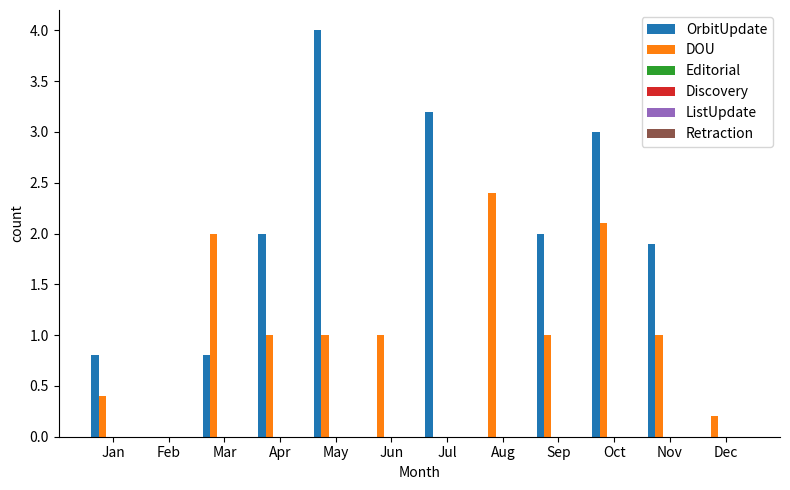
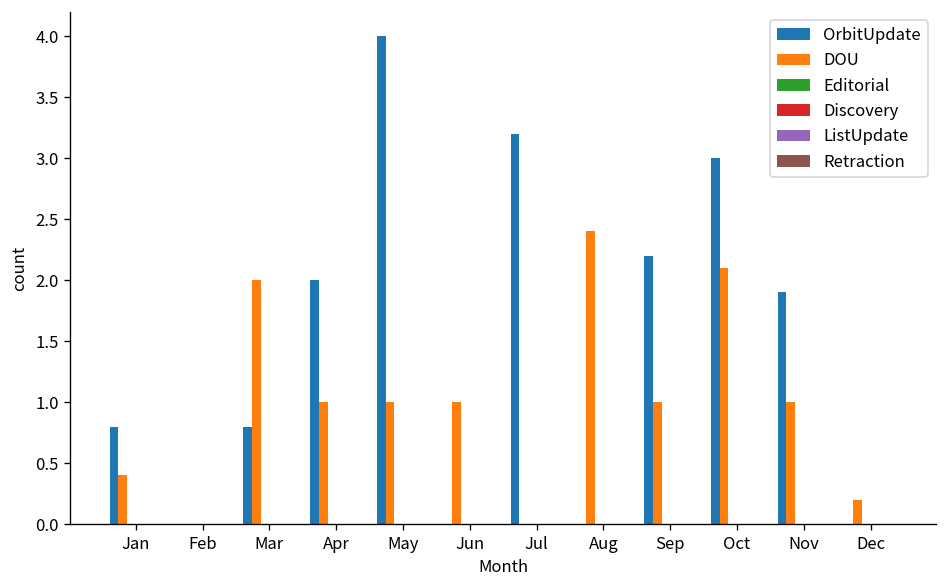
OrbitUpdate, Sep: 2.0 -> 2.2
